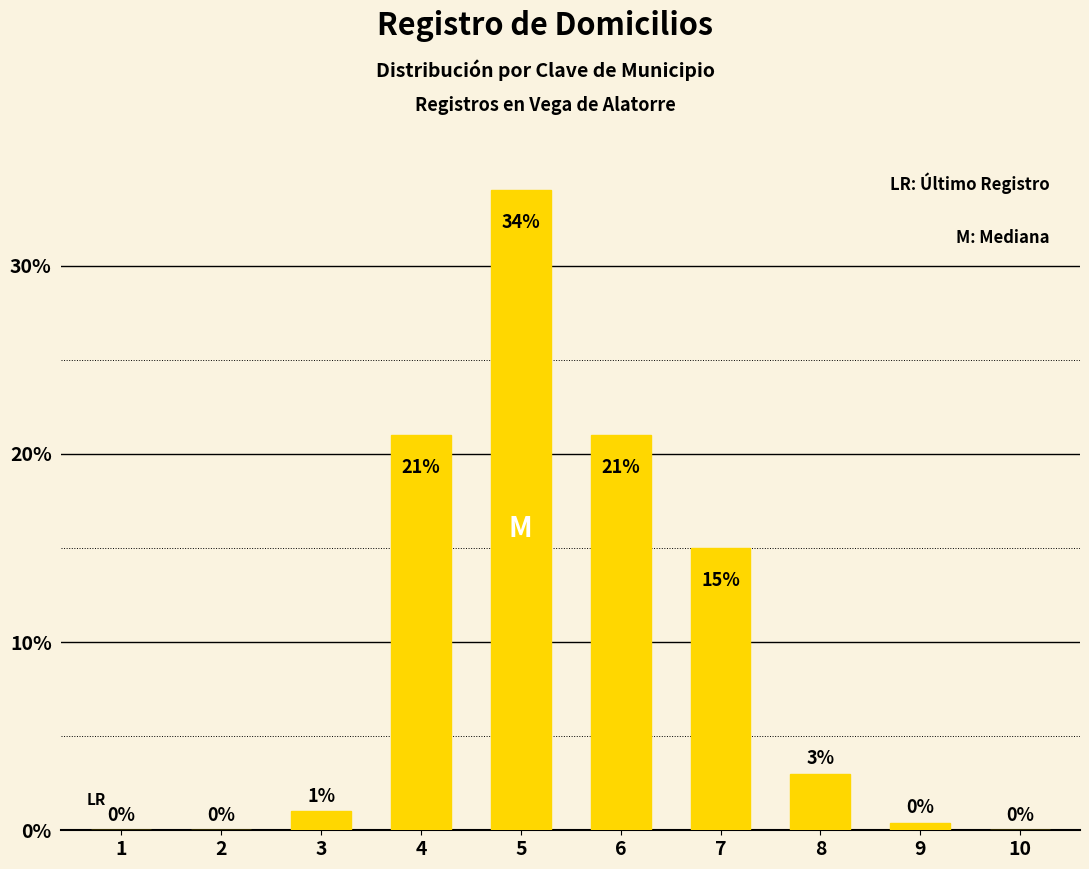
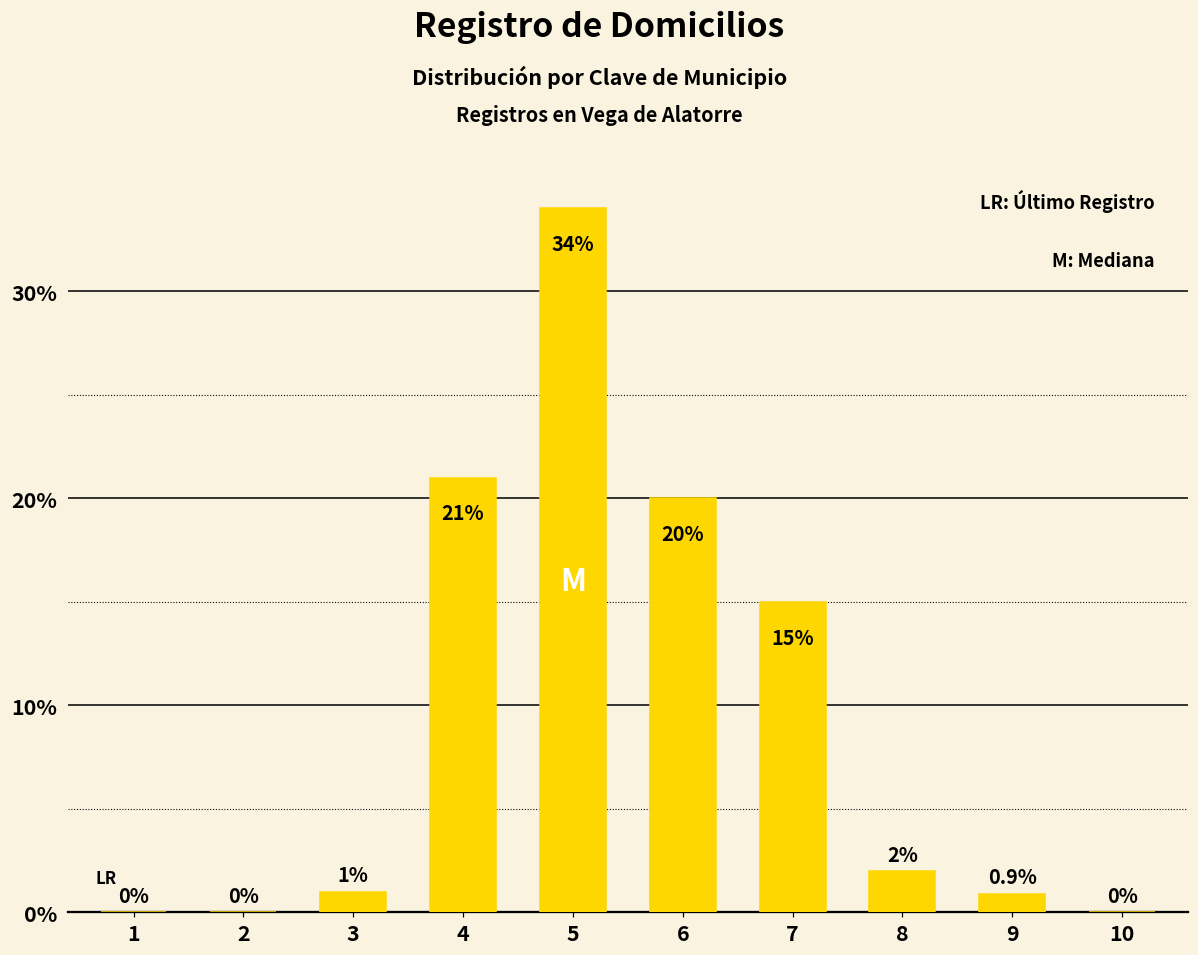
6: 21% -> 20%
8: 3% -> 2%
9: 0% -> 0.9%
